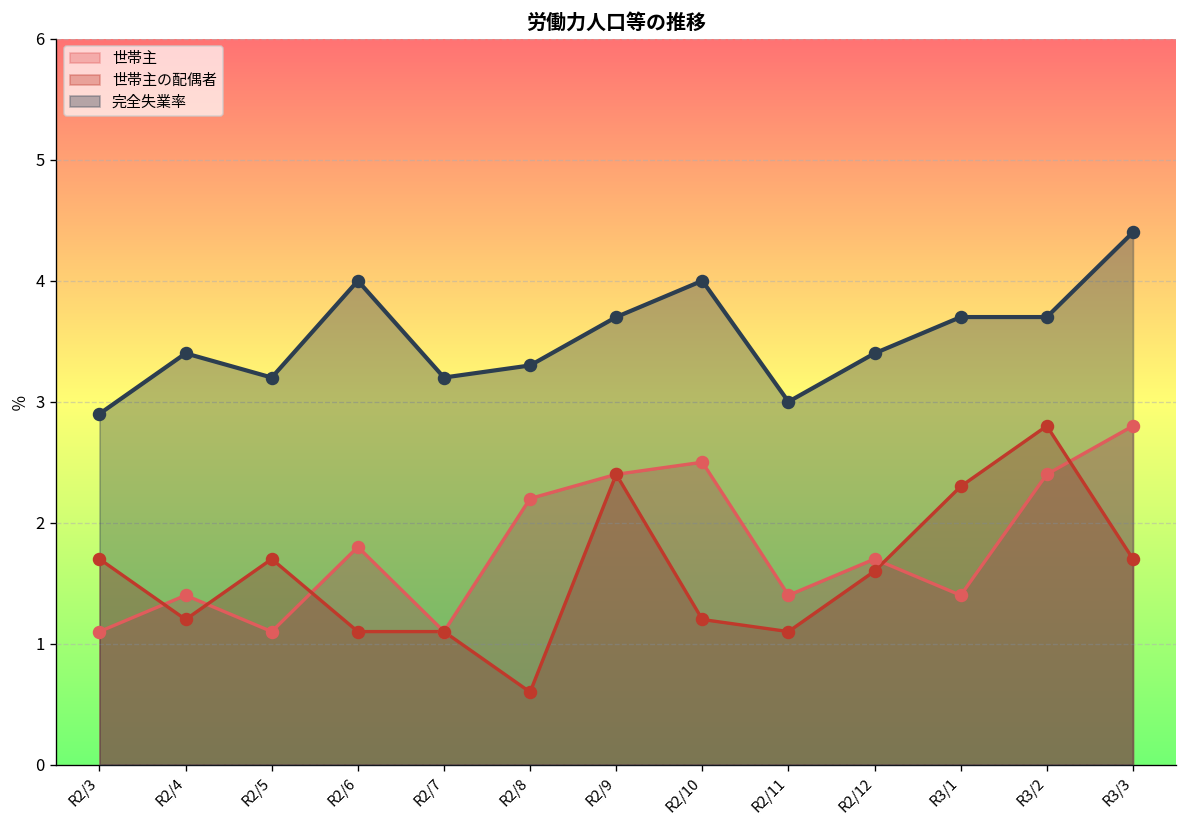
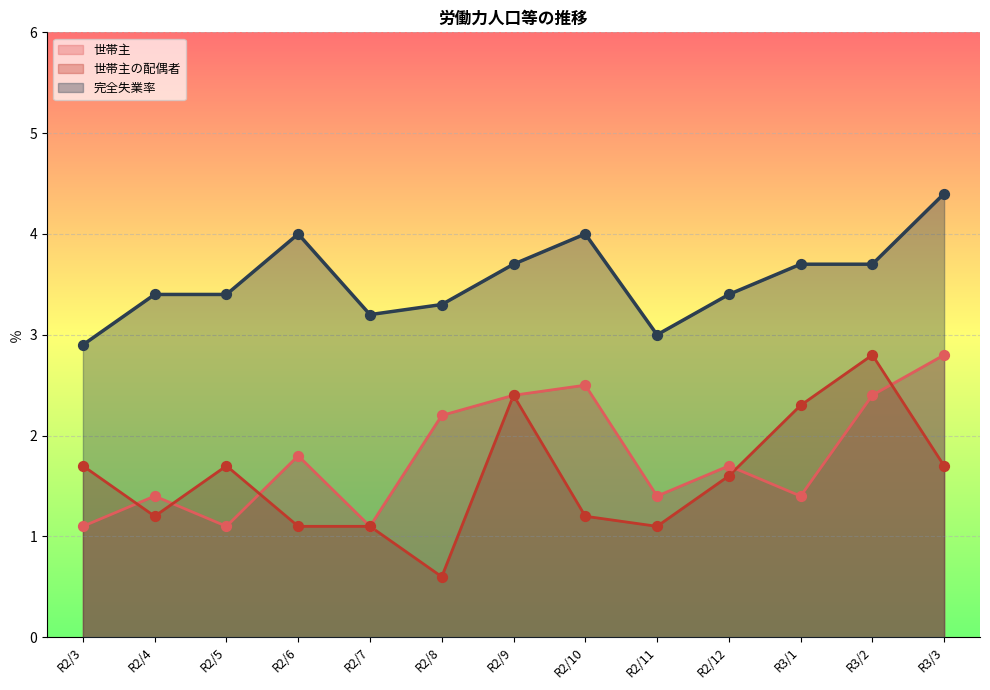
完全失業率, R2/5: 3.2 -> 3.4
